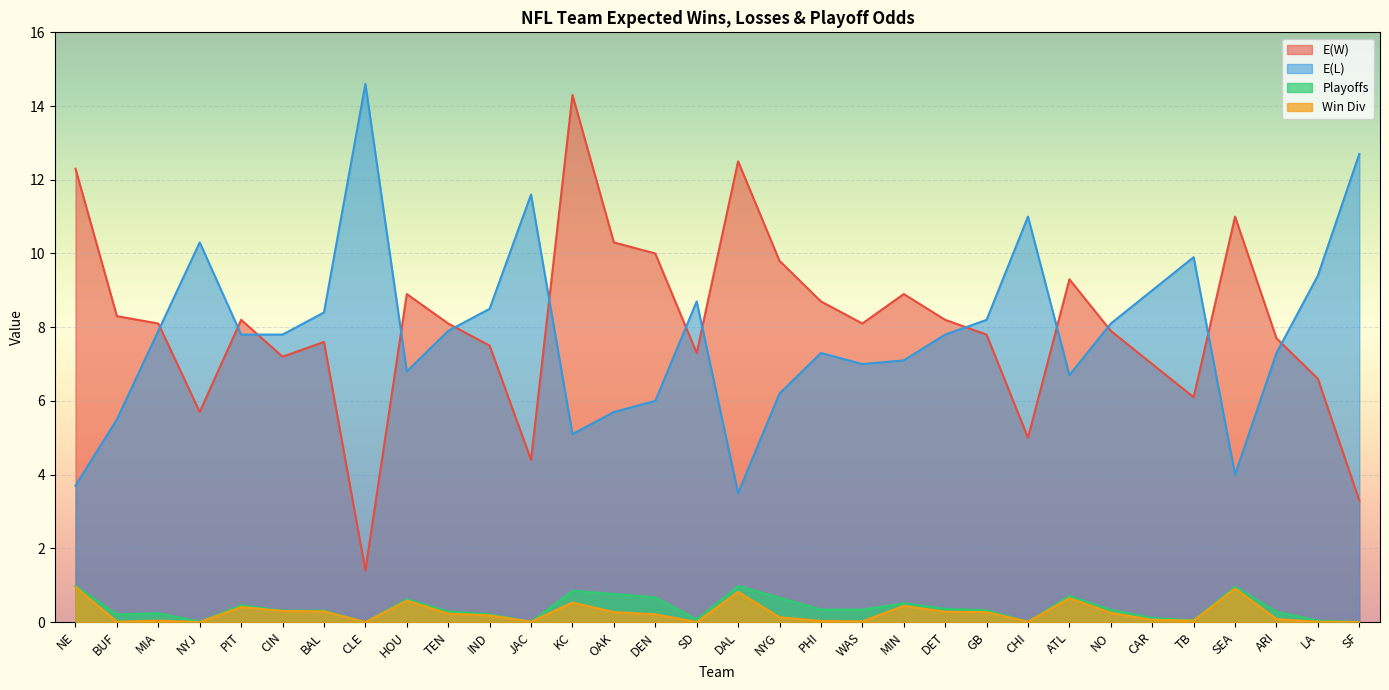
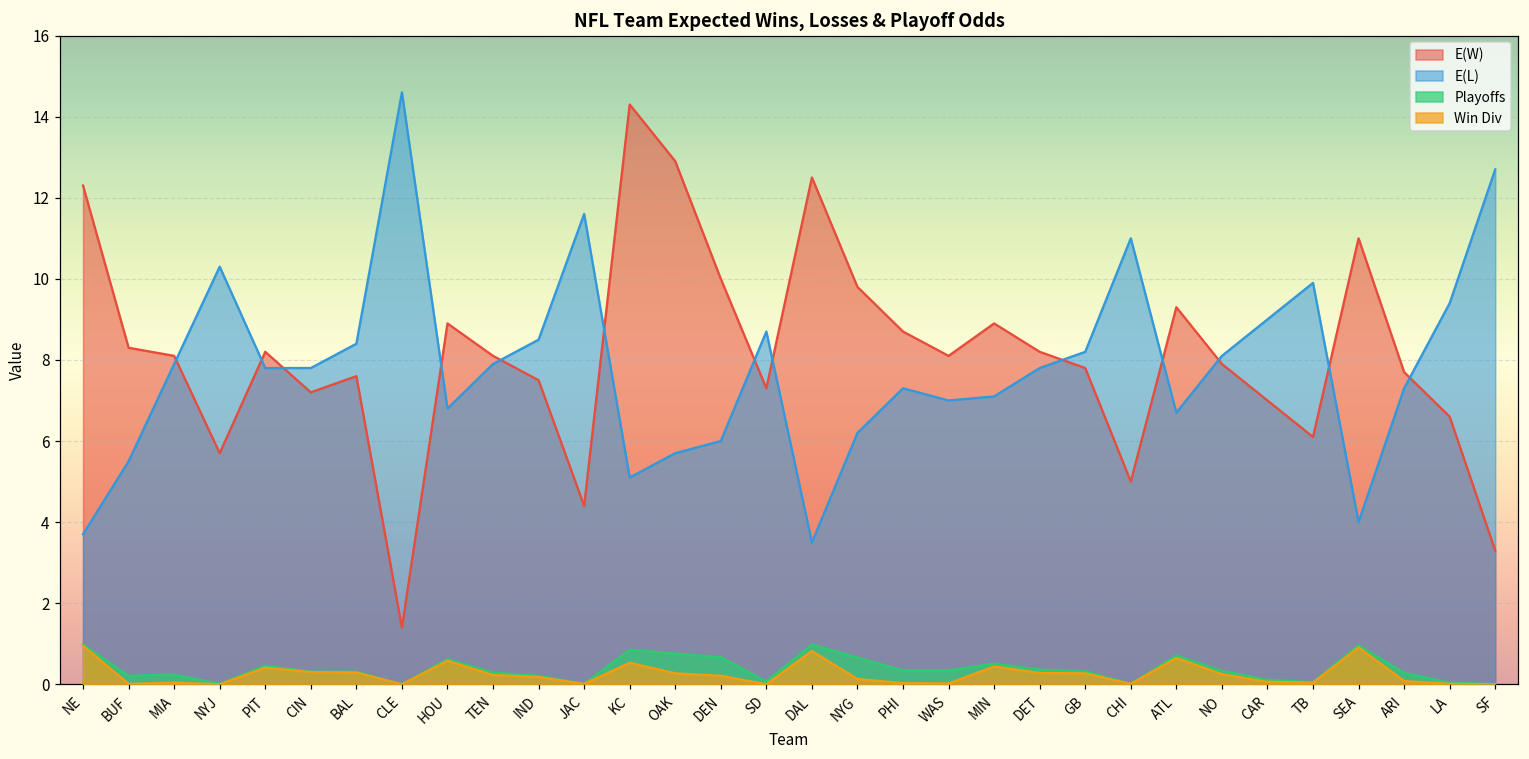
E(W), OAK: 10.3 -> 12.9
